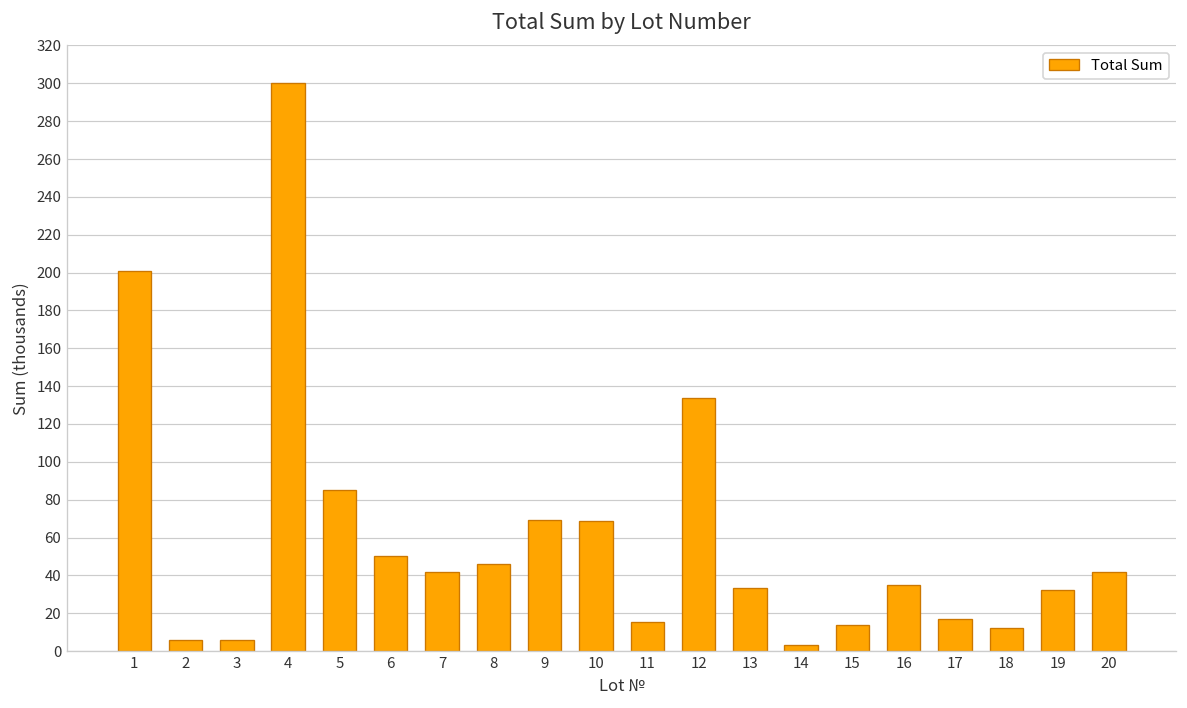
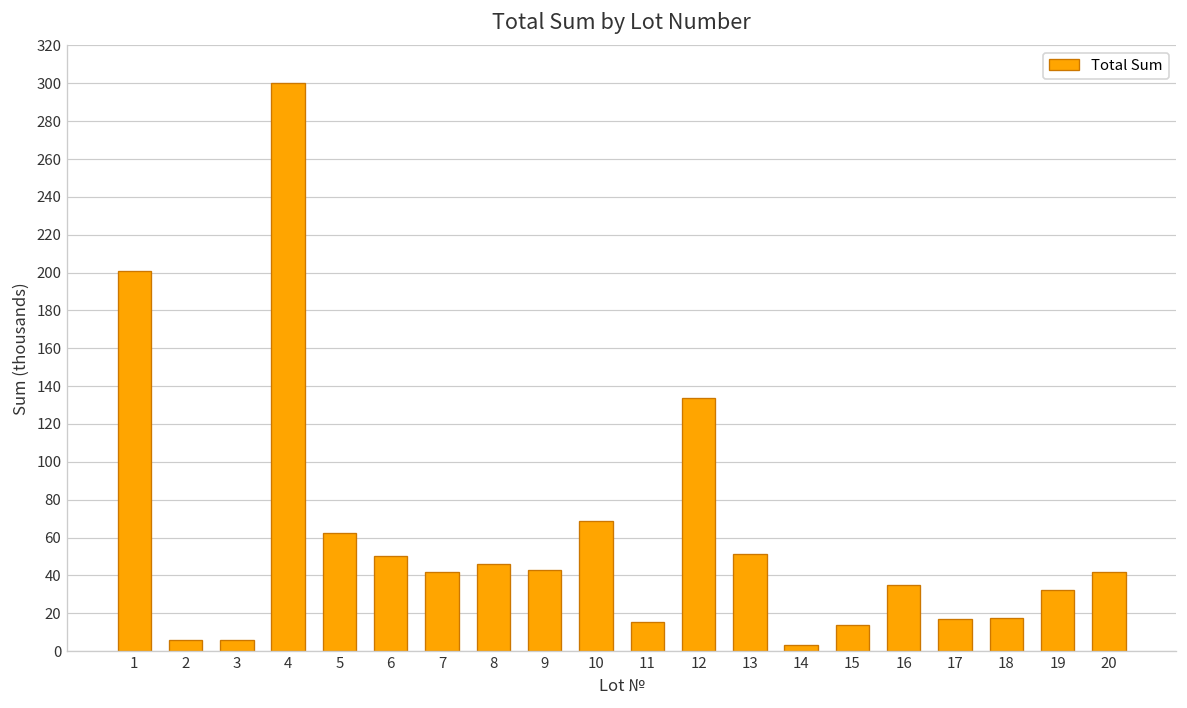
5: 85 -> 63
9: 69 -> 43
13: 34 -> 51
18: 12 -> 17
